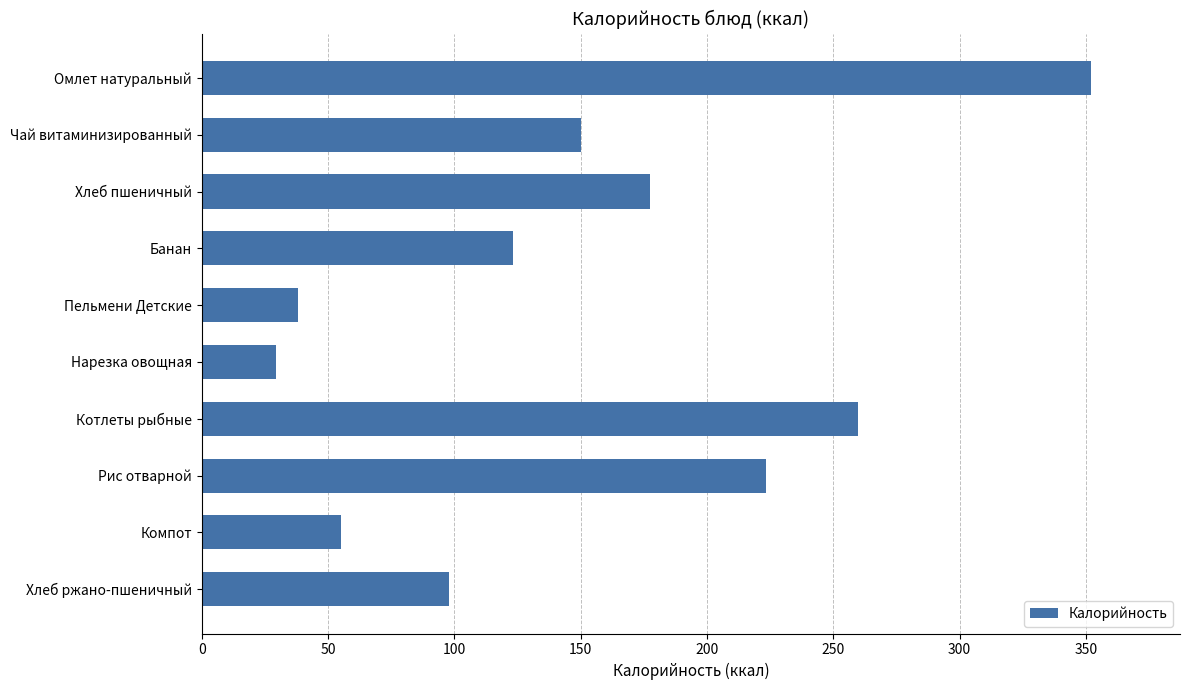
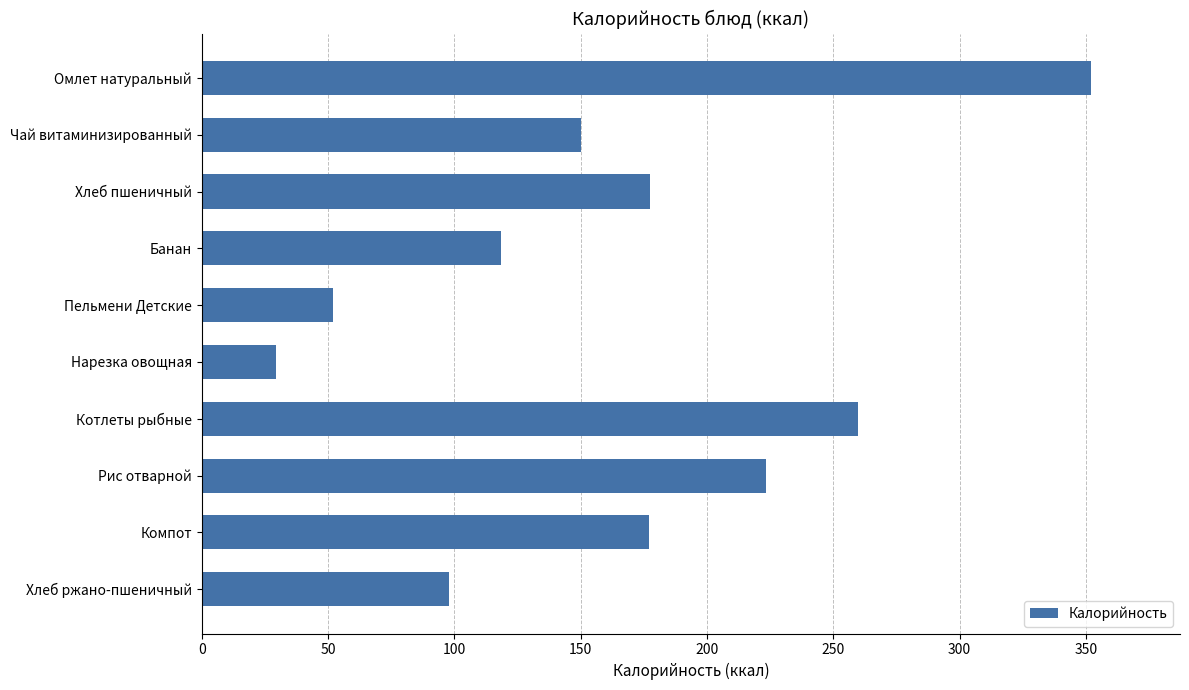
Банан: 123 -> 118
Пельмени Детские: 38 -> 52
Компот: 55 -> 177
